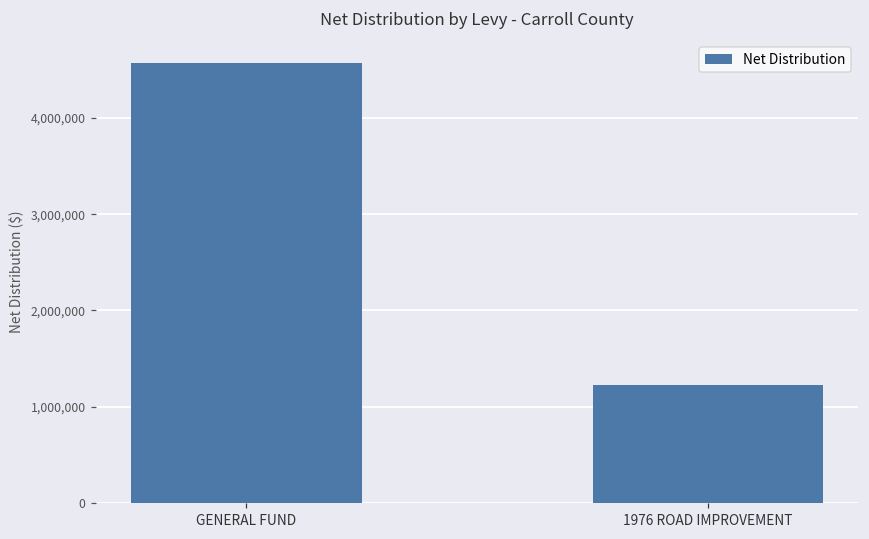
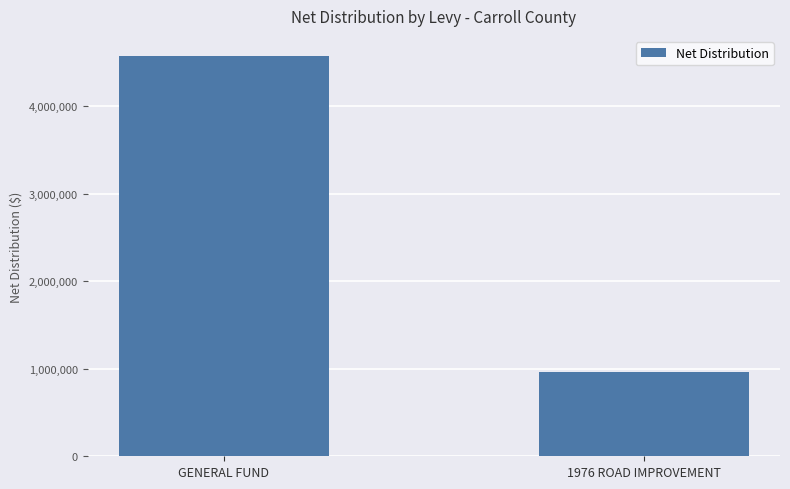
1976 ROAD IMPROVEMENT: 1,200,000 -> 1,000,000
